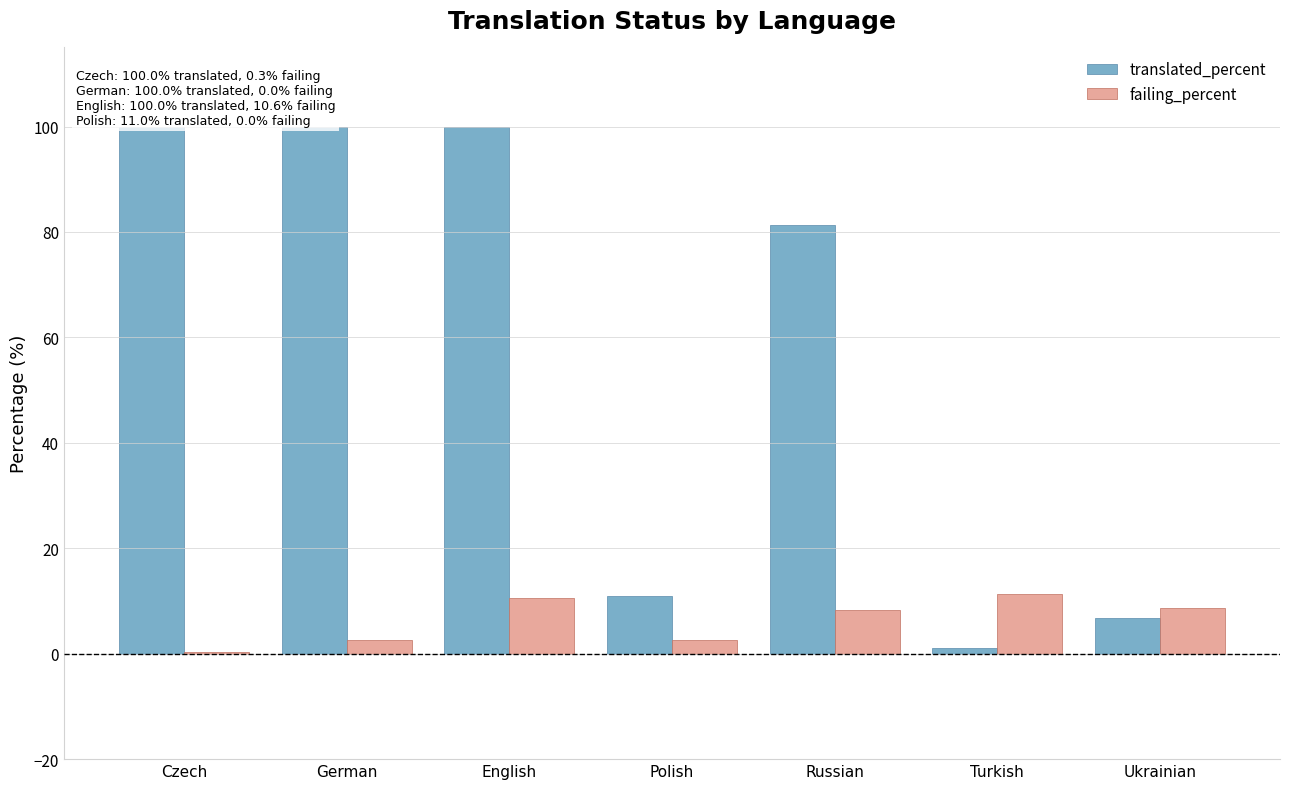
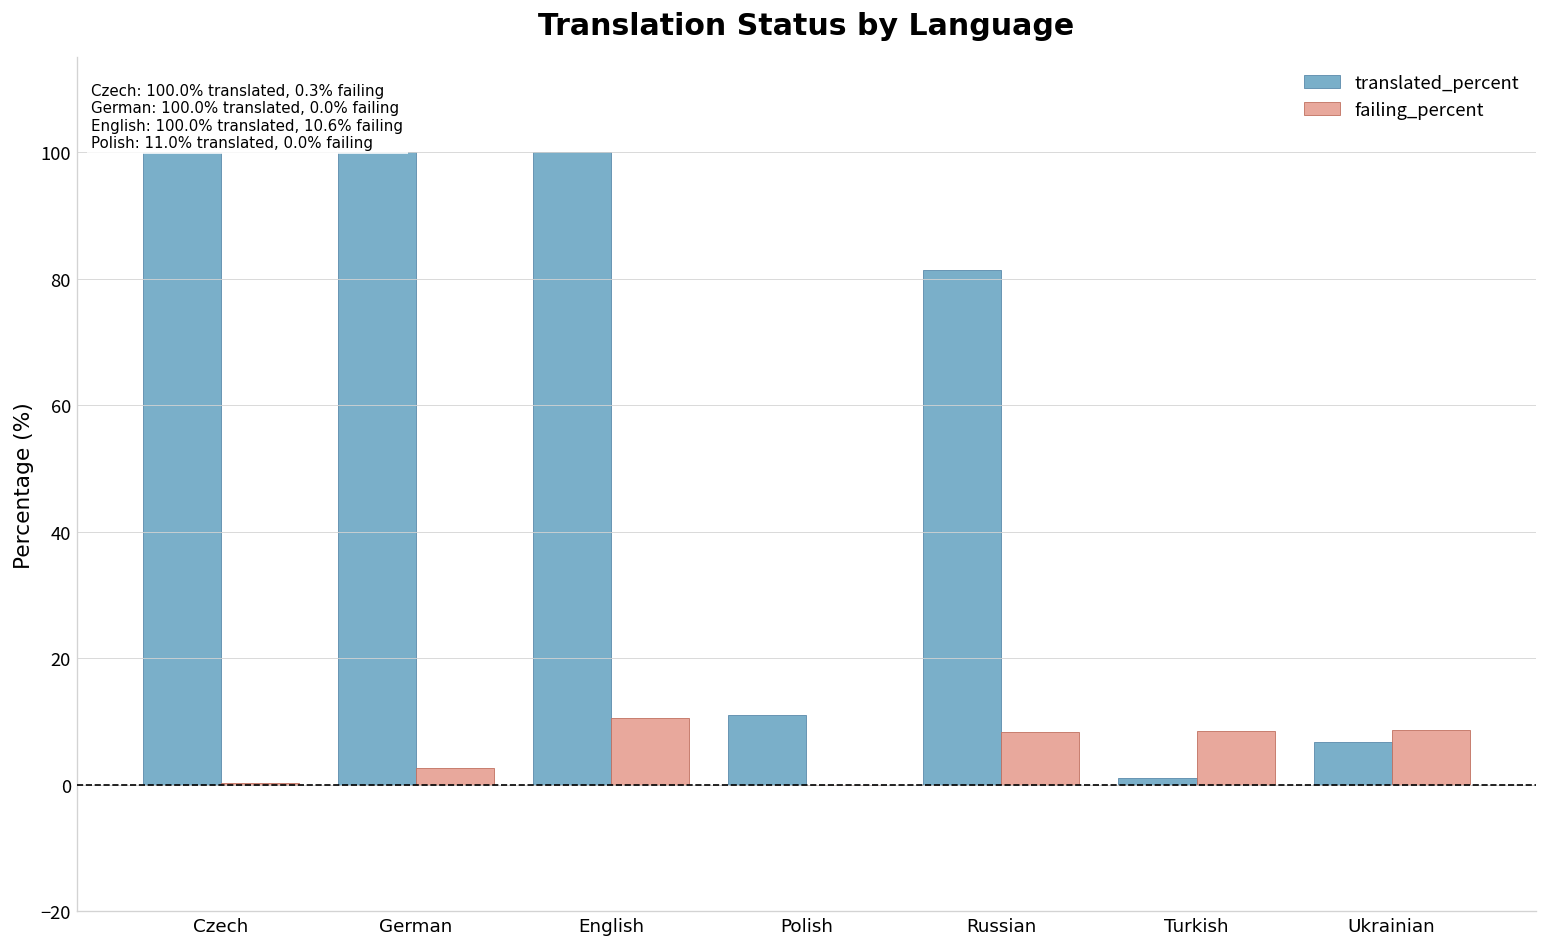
failing_percent, Polish: 3 -> 0
failing_percent, Turkish: 11 -> 9
